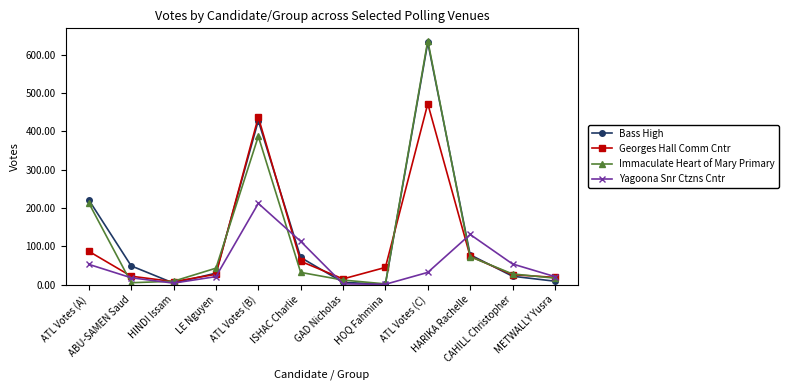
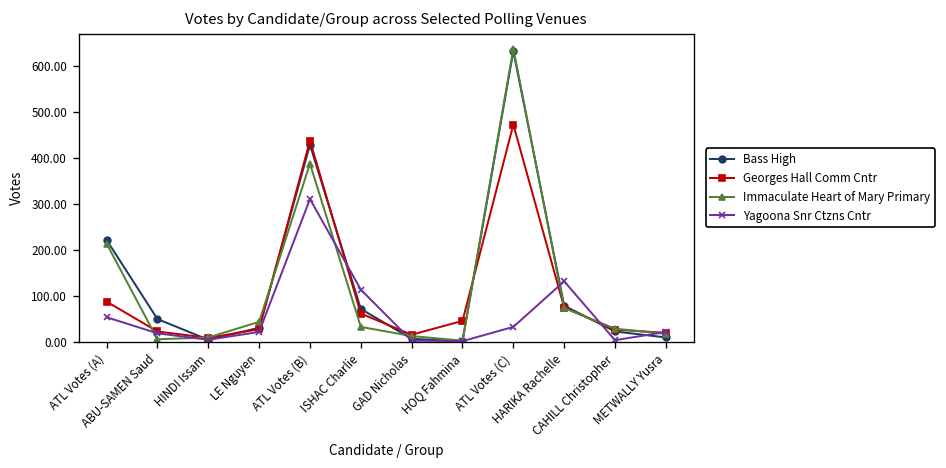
Yagoona Snr Ctzns Cntr, ATL Votes (B): 210 -> 310
Yagoona Snr Ctzns Cntr, CAHILL Christopher: 50 -> 0
